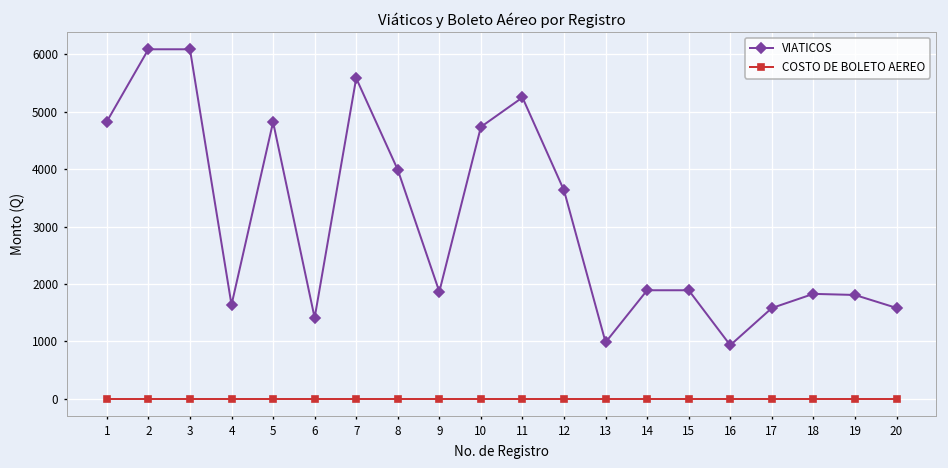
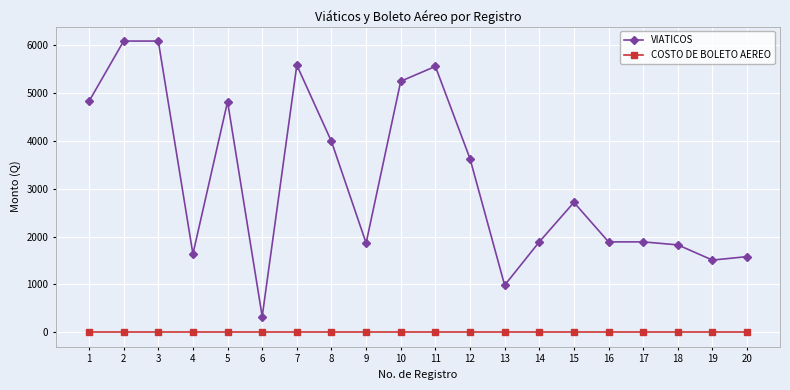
VIATICOS, 6: 1400 -> 300
VIATICOS, 10: 4700 -> 5300
VIATICOS, 11: 5300 -> 5600
VIATICOS, 15: 1900 -> 2700
VIATICOS, 16: 900 -> 1900
VIATICOS, 17: 1600 -> 1900
VIATICOS, 19: 1800 -> 1500
